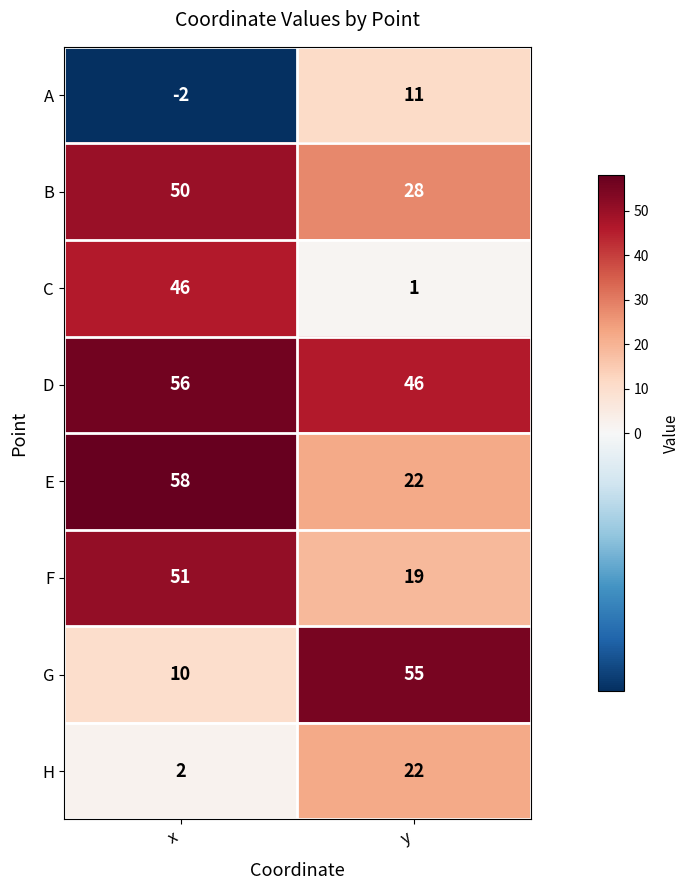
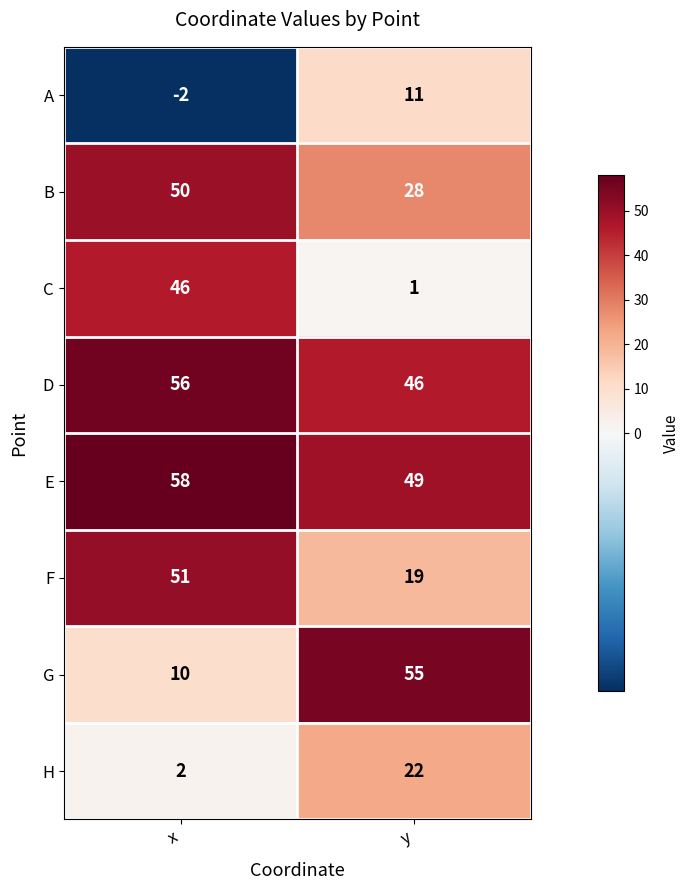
E, y: 22 -> 49
